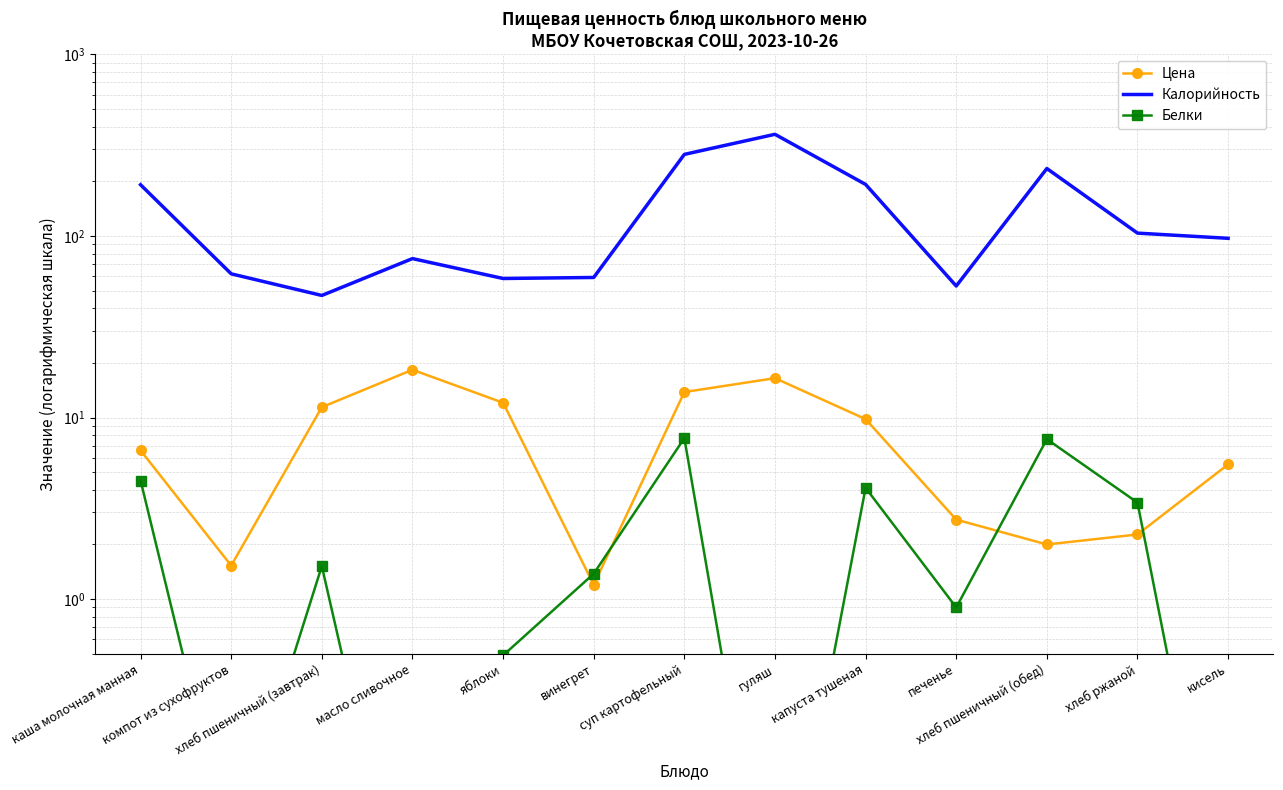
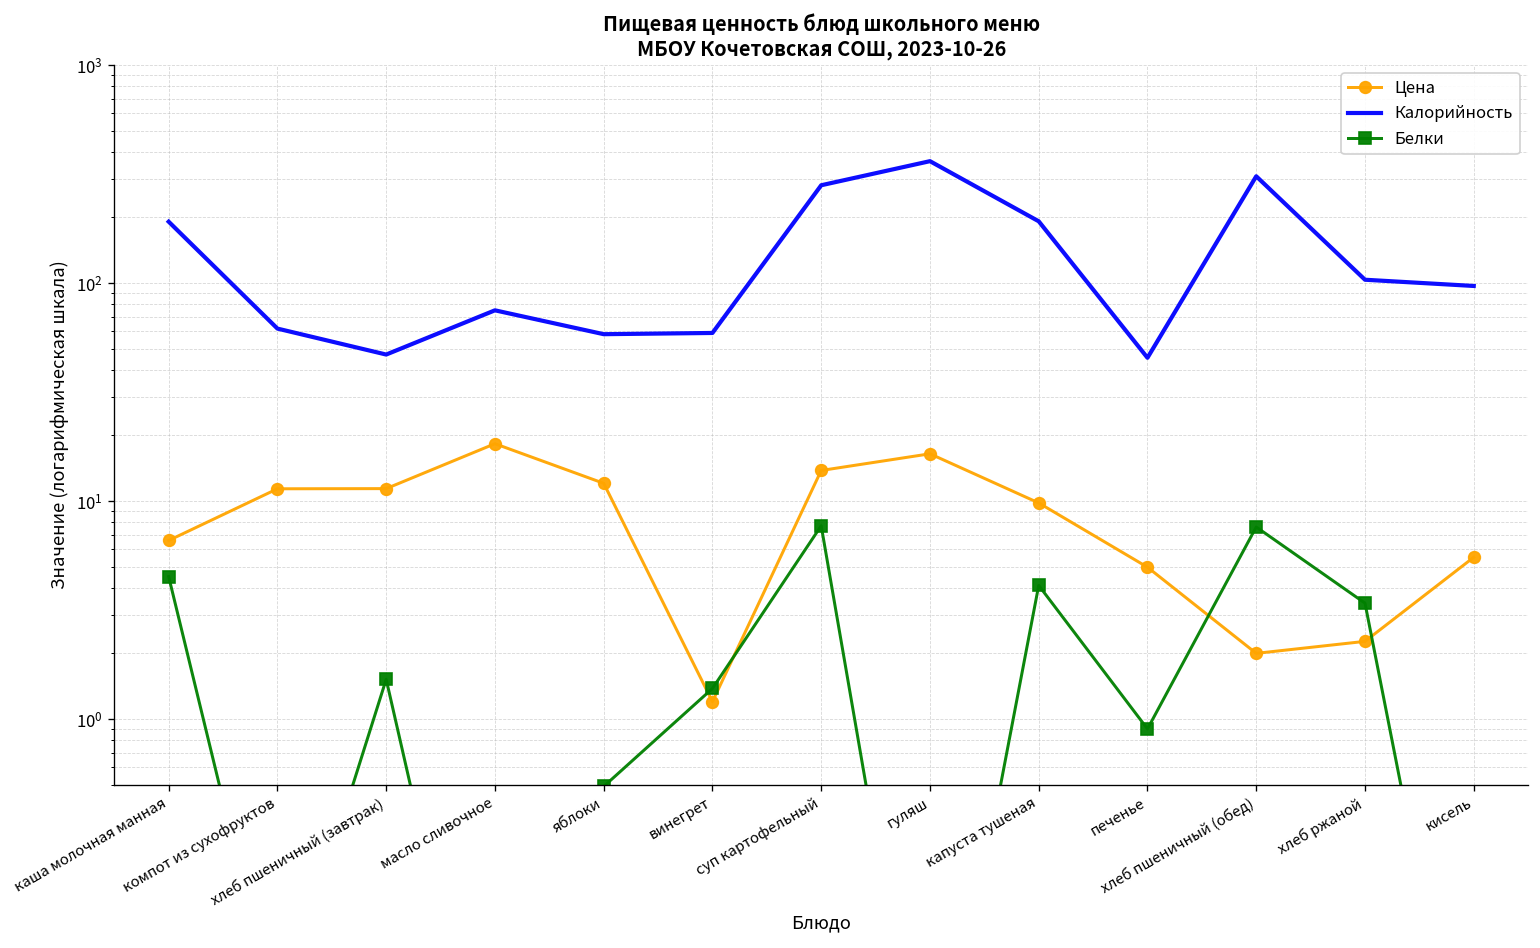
Цена, компот из сухофруктов: 1.5 -> 11
Цена, печенье: 2.7 -> 5.0
Калорийность, печенье: 53 -> 45
Калорийность, хлеб пшеничный (обед): 240 -> 310
